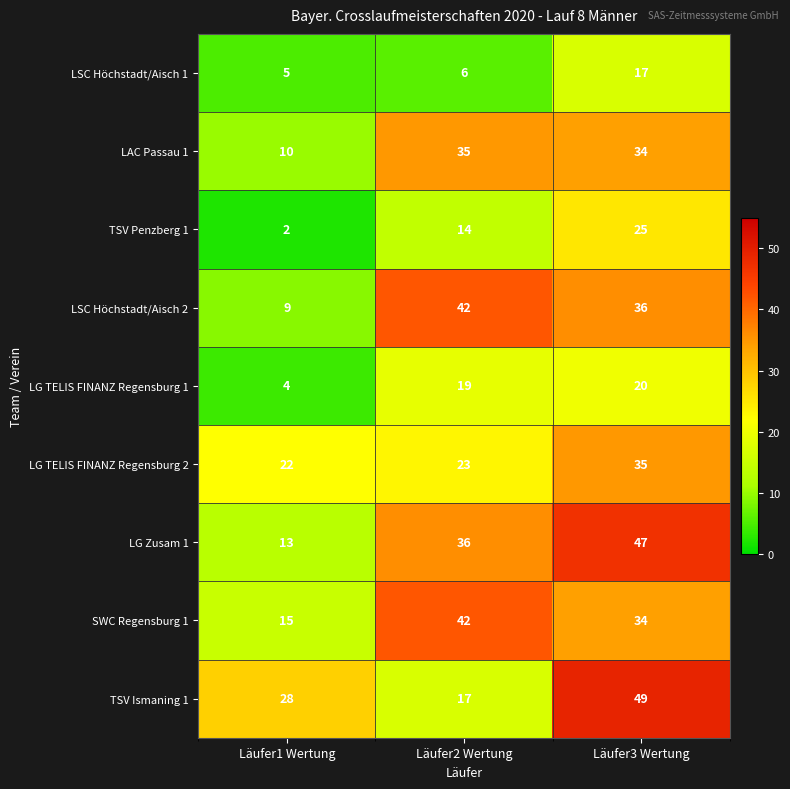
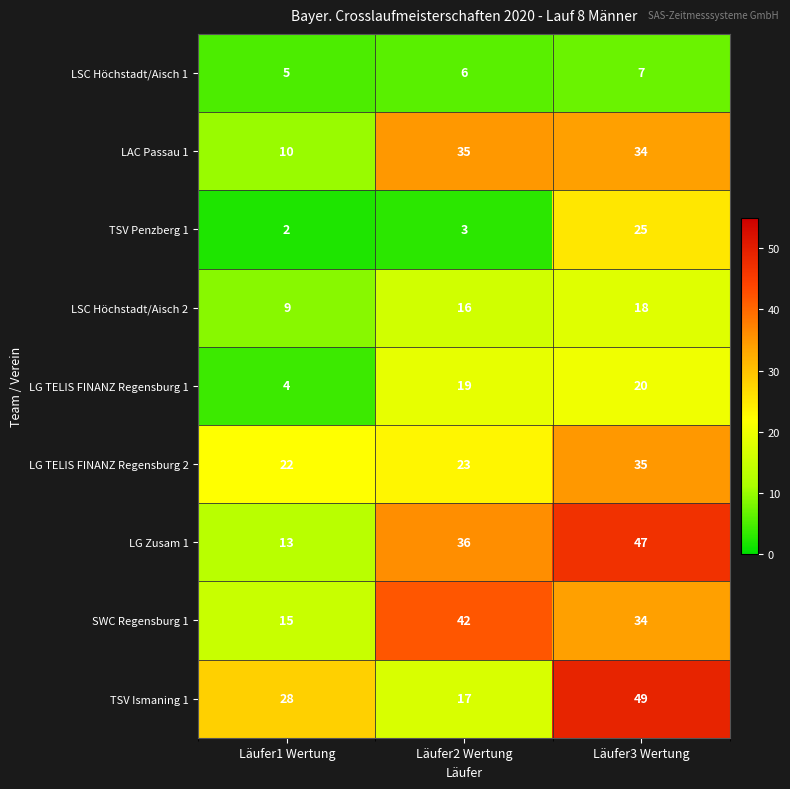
LSC Höchstadt/Aisch 1, Läufer3 Wertung: 17 -> 7
TSV Penzberg 1, Läufer2 Wertung: 14 -> 3
LSC Höchstadt/Aisch 2, Läufer2 Wertung: 42 -> 16
LSC Höchstadt/Aisch 2, Läufer3 Wertung: 36 -> 18
